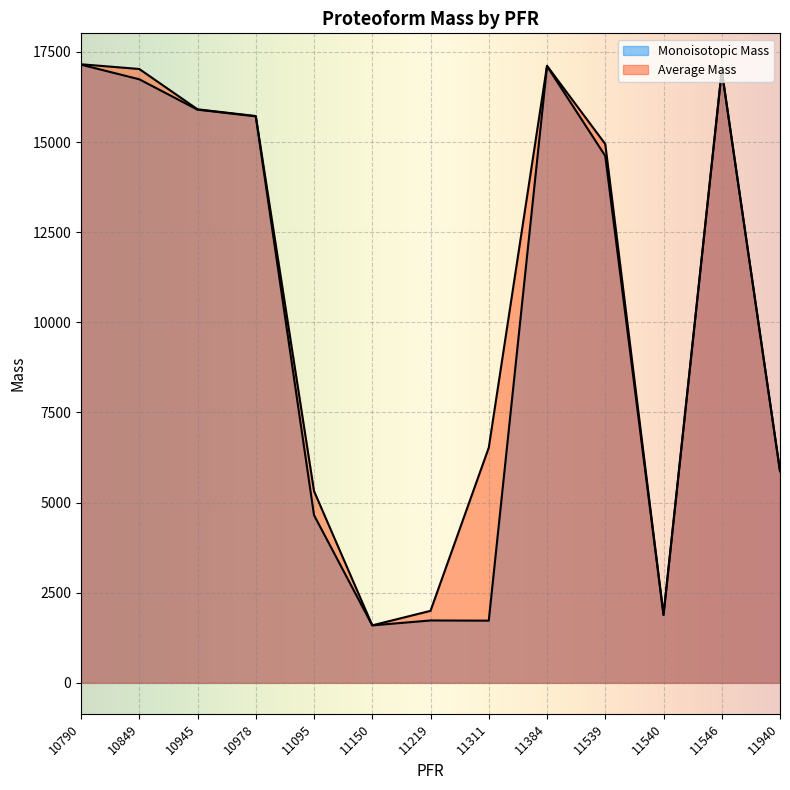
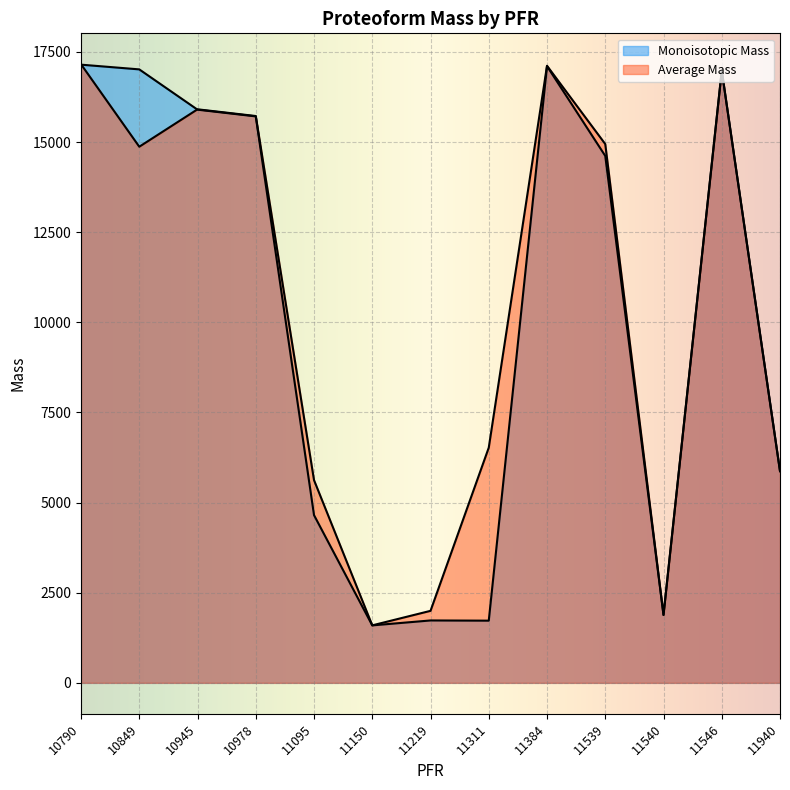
Monoisotopic Mass, 10849: 16700 -> 17000
Average Mass, 10849: 17000 -> 14900
Average Mass, 11095: 5300 -> 5600
